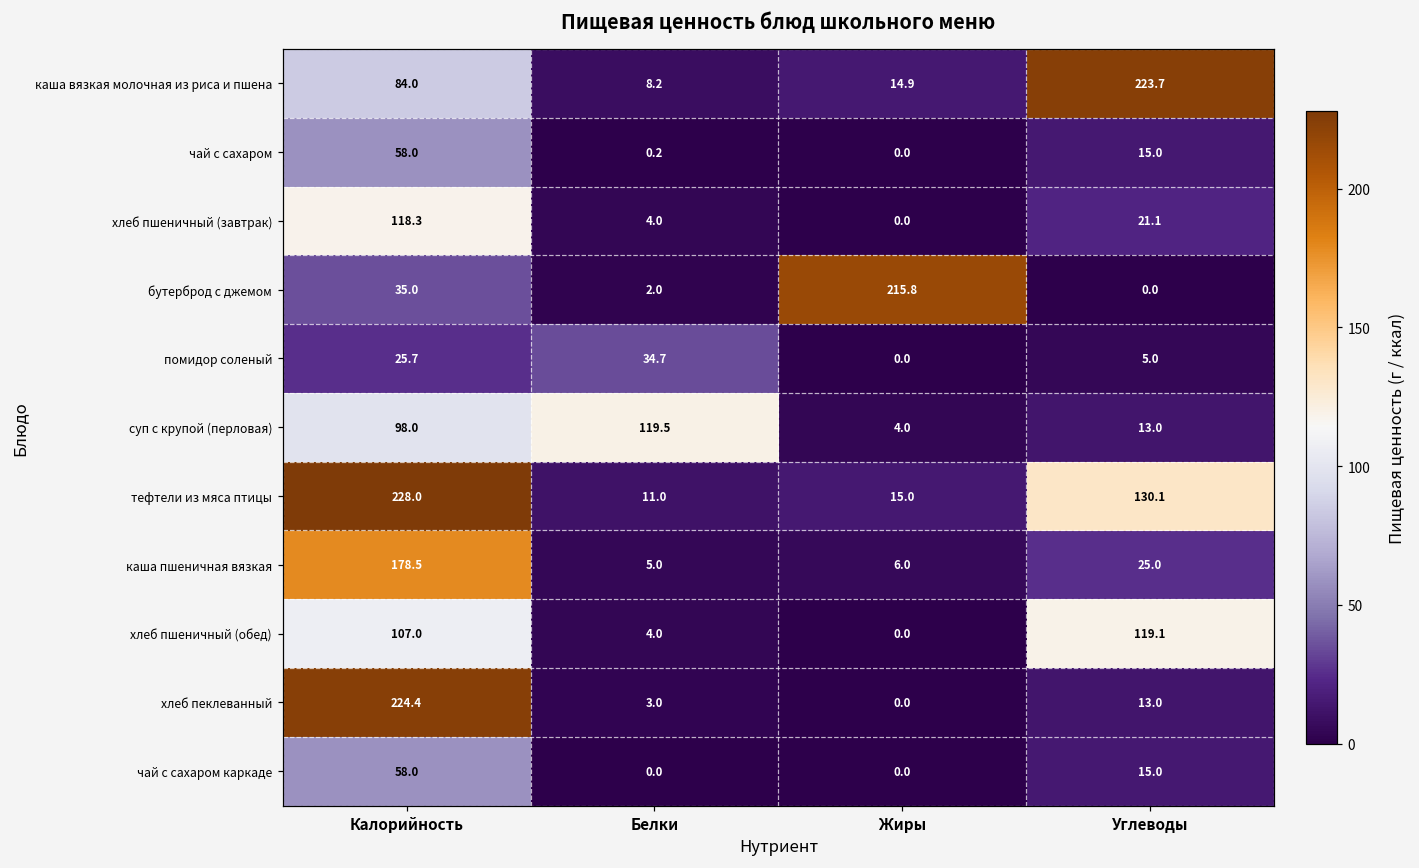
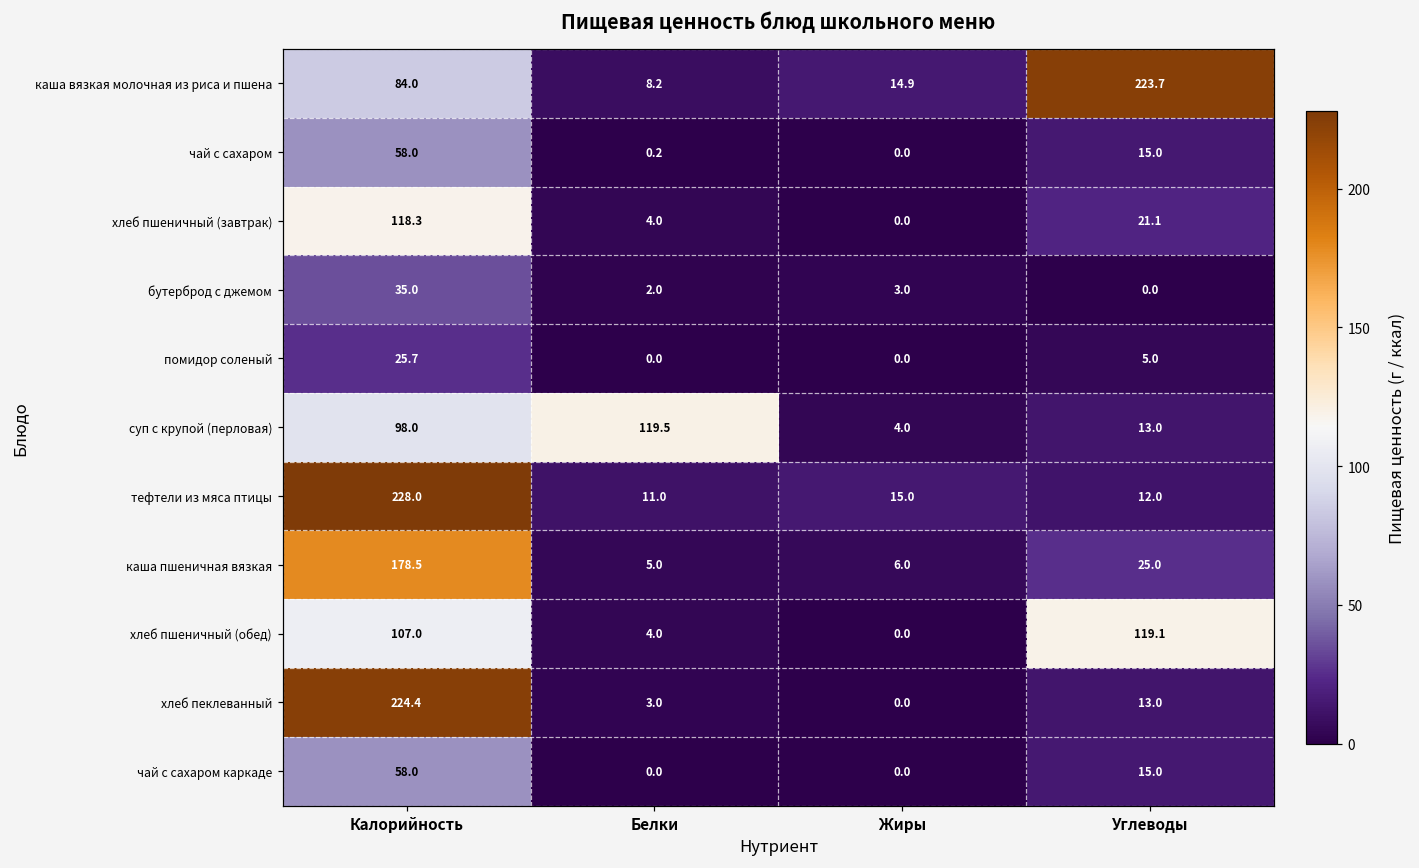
бутерброд с джемом, Жиры: 215.8 -> 3.0
помидор соленый, Белки: 34.7 -> 0.0
тефтели из мяса птицы, Углеводы: 130.1 -> 12.0
